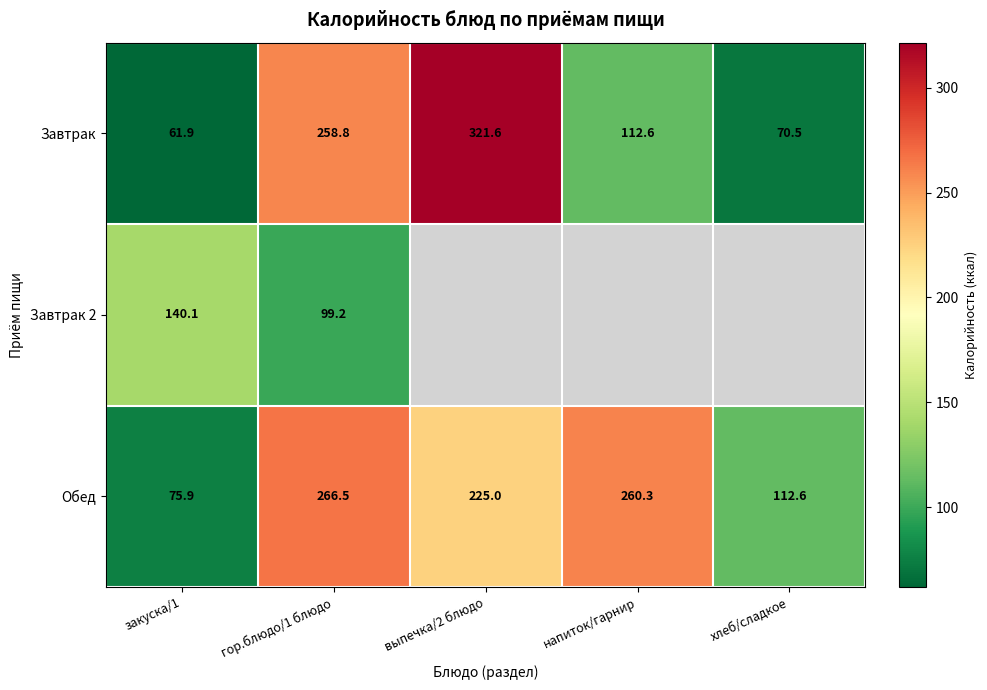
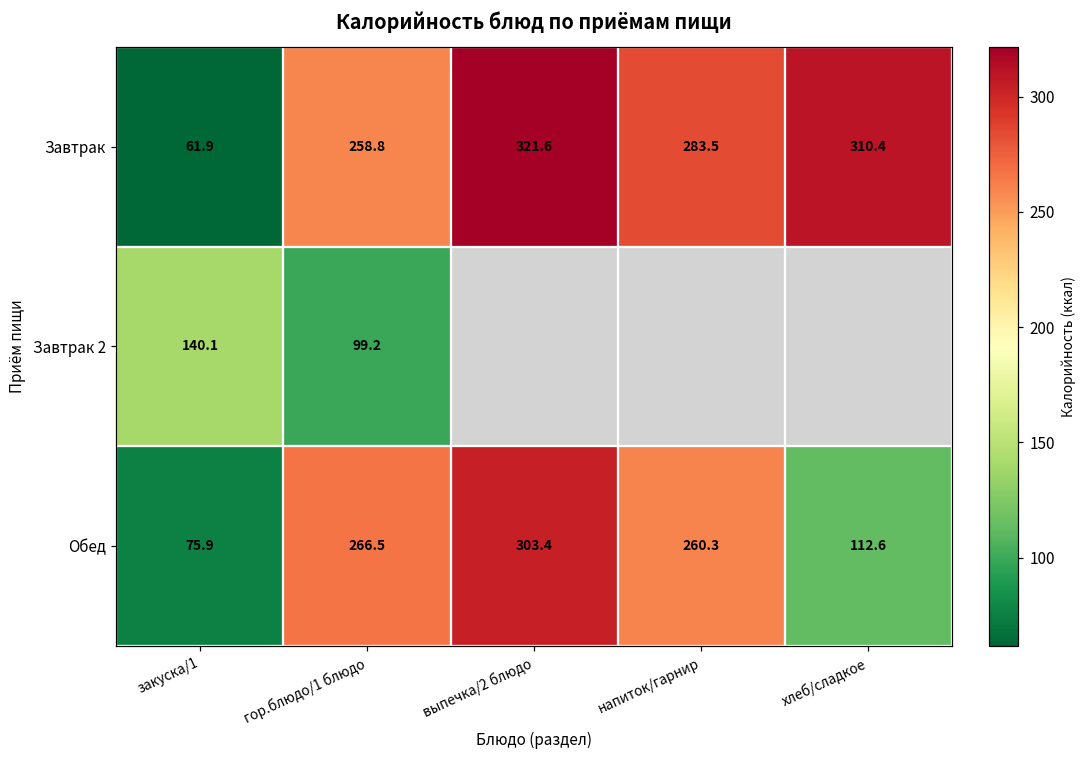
Завтрак, напиток/гарнир: 112.6 -> 283.5
Завтрак, хлеб/сладкое: 70.5 -> 310.4
Обед, выпечка/2 блюдо: 225.0 -> 303.4
